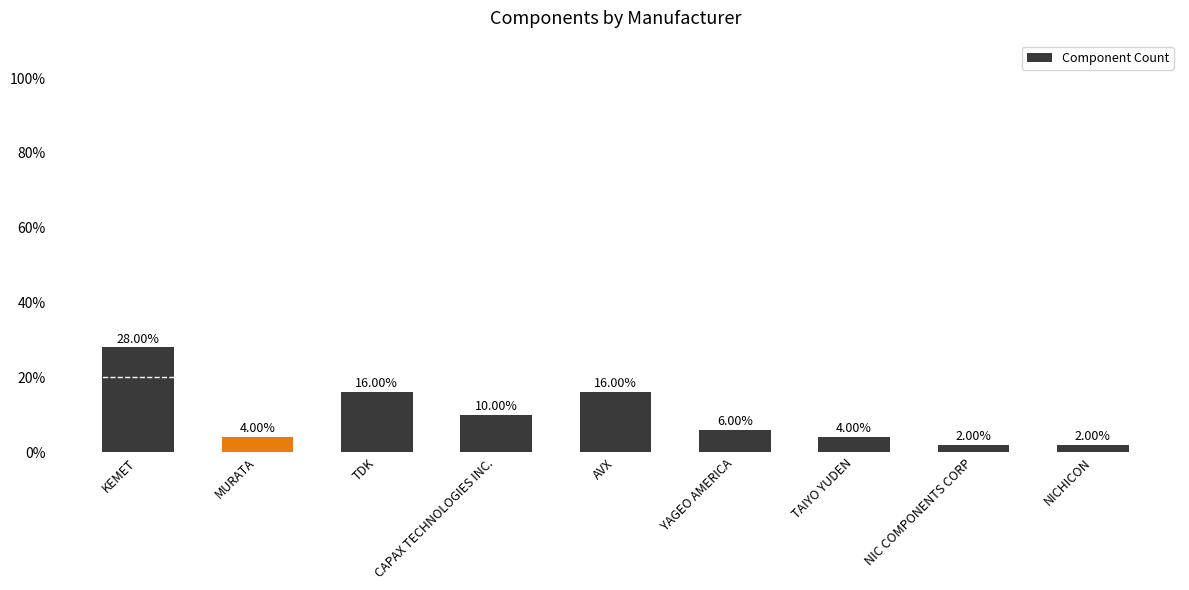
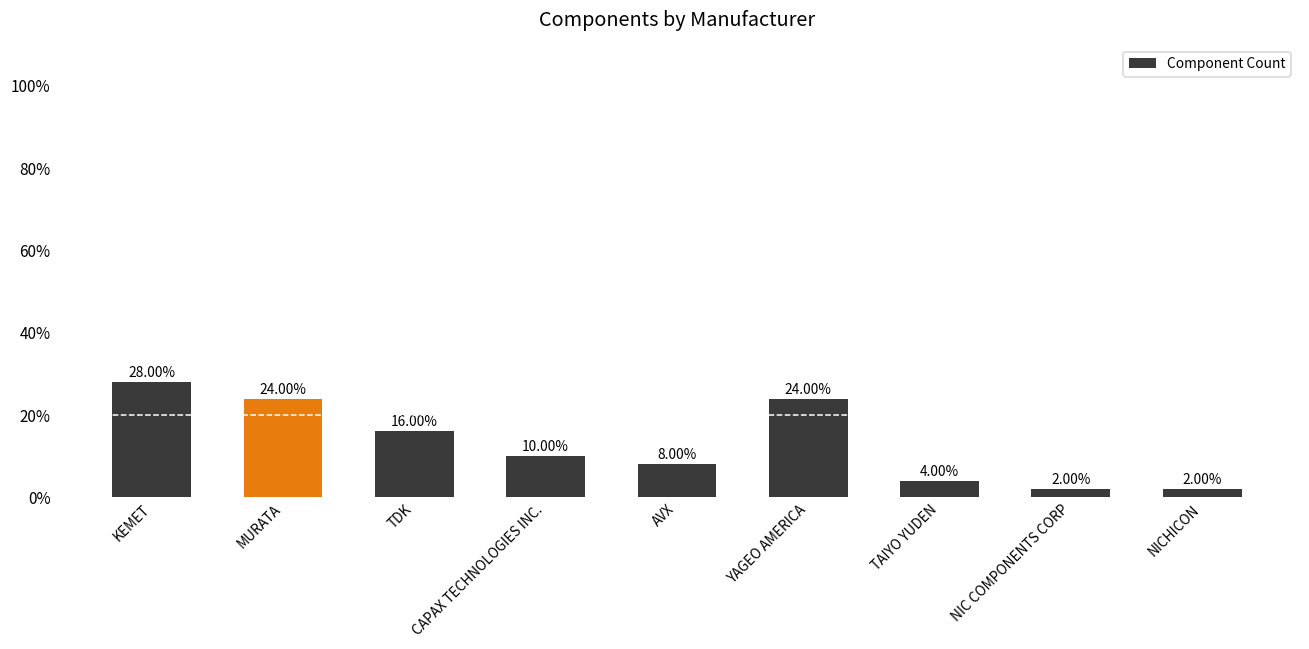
MURATA: 4.00% -> 24.00%
AVX: 16.00% -> 8.00%
YAGEO AMERICA: 6.00% -> 24.00%
